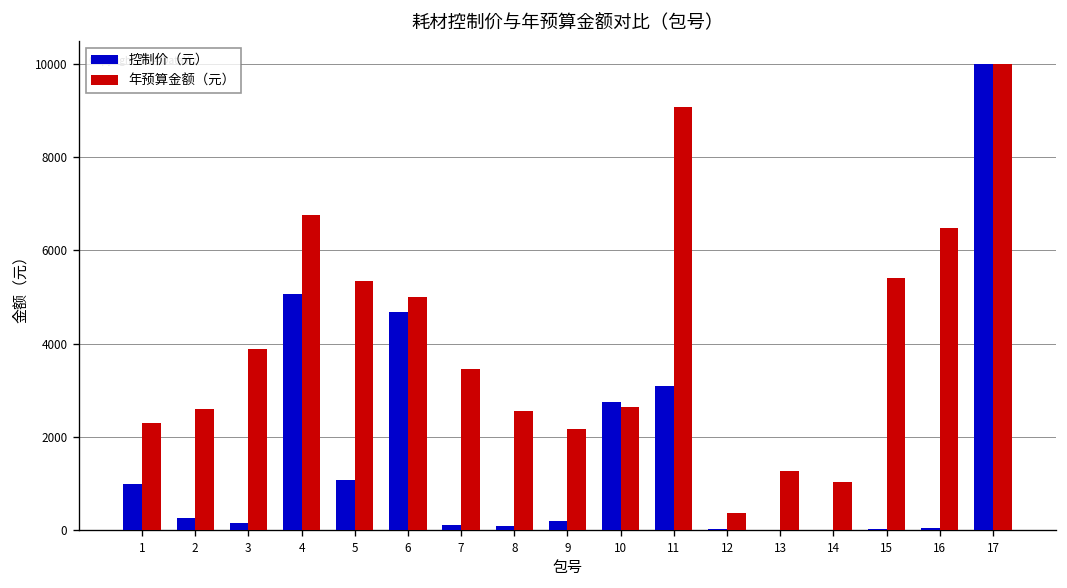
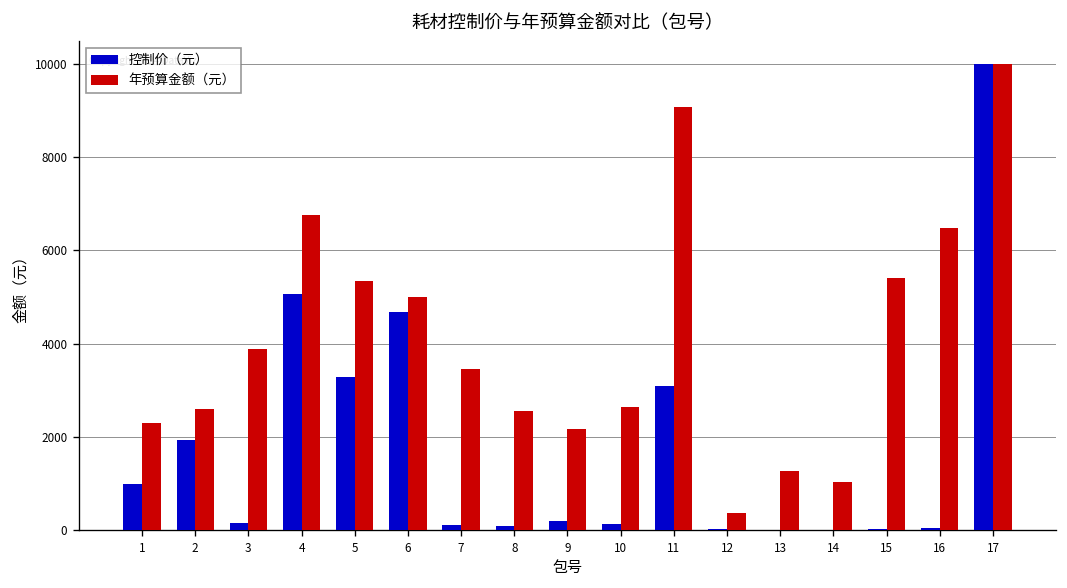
控制价（元）, 2: 300 -> 1900
控制价（元）, 5: 1100 -> 3300
控制价（元）, 10: 2700 -> 100
